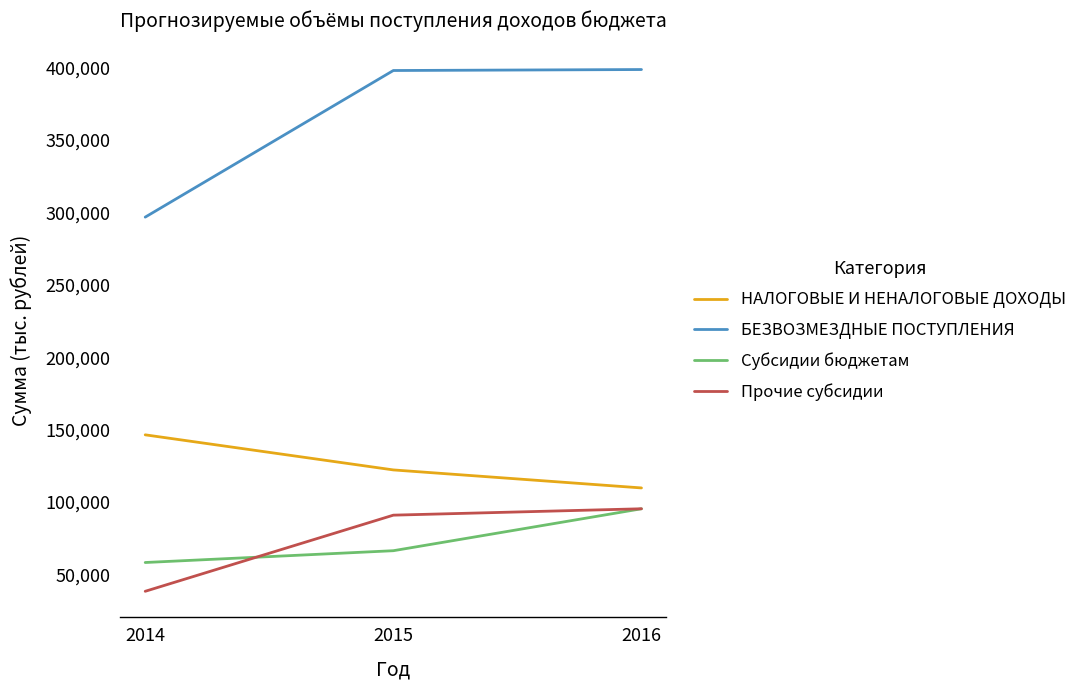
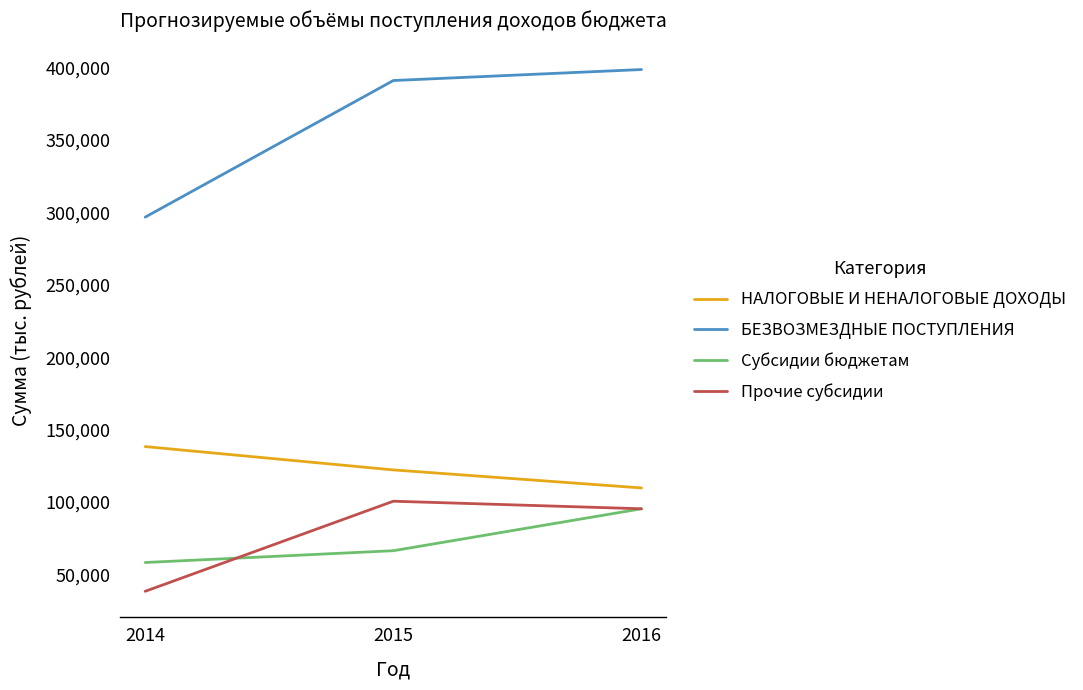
НАЛОГОВЫЕ И НЕНАЛОГОВЫЕ ДОХОДЫ, 2014: 146,000 -> 138,000
БЕЗВОЗМЕЗДНЫЕ ПОСТУПЛЕНИЯ, 2015: 398,000 -> 391,000
Прочие субсидии, 2015: 91,000 -> 101,000
